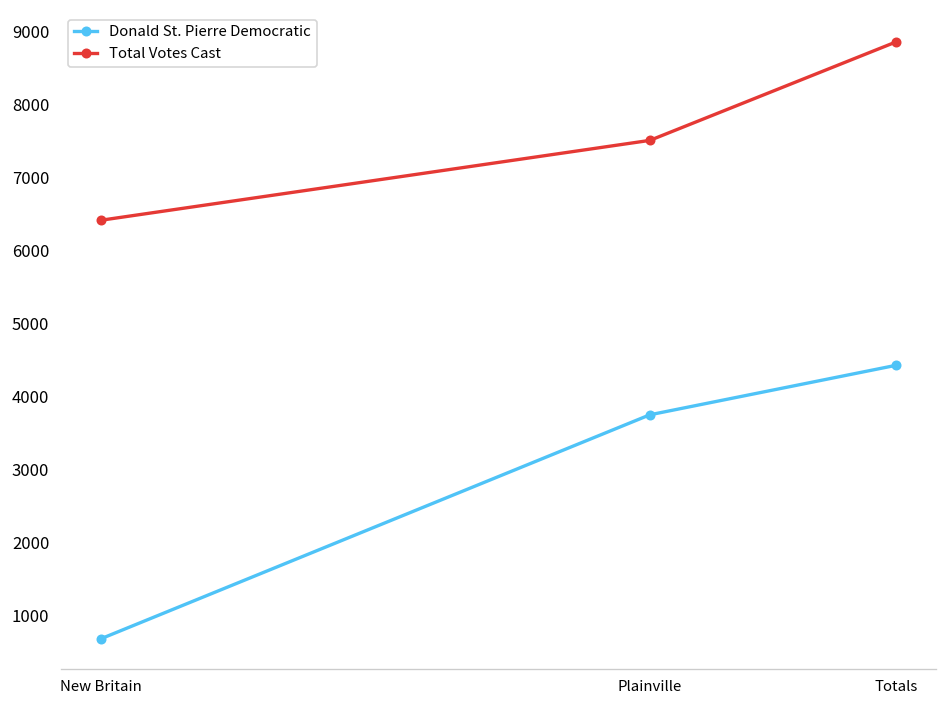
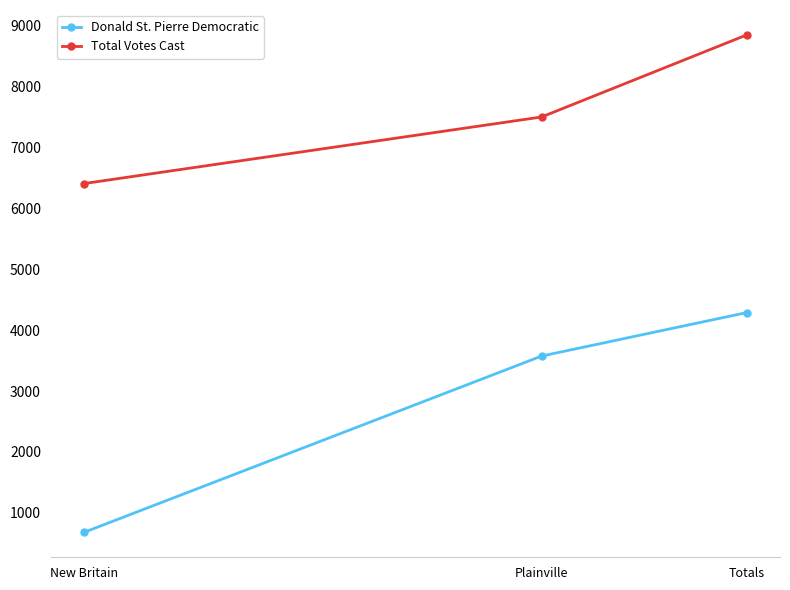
Donald St. Pierre Democratic, Plainville: 3700 -> 3600
Donald St. Pierre Democratic, Totals: 4400 -> 4300
